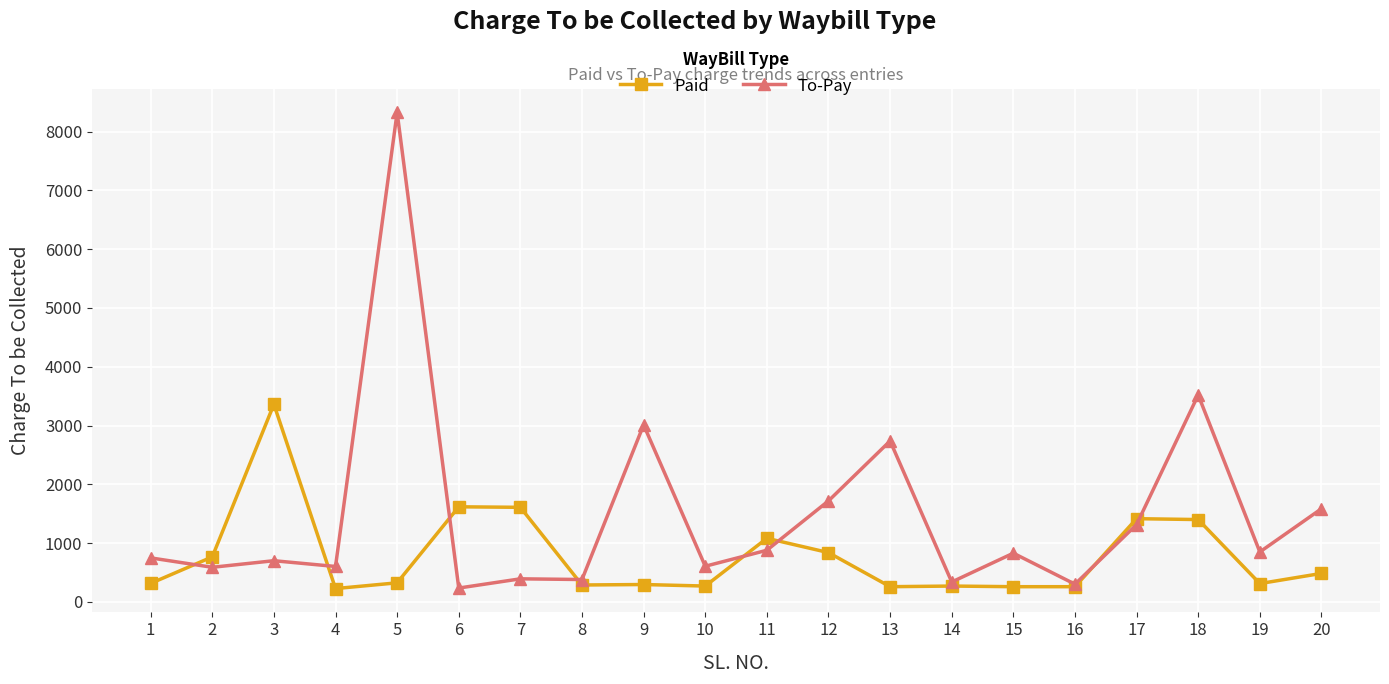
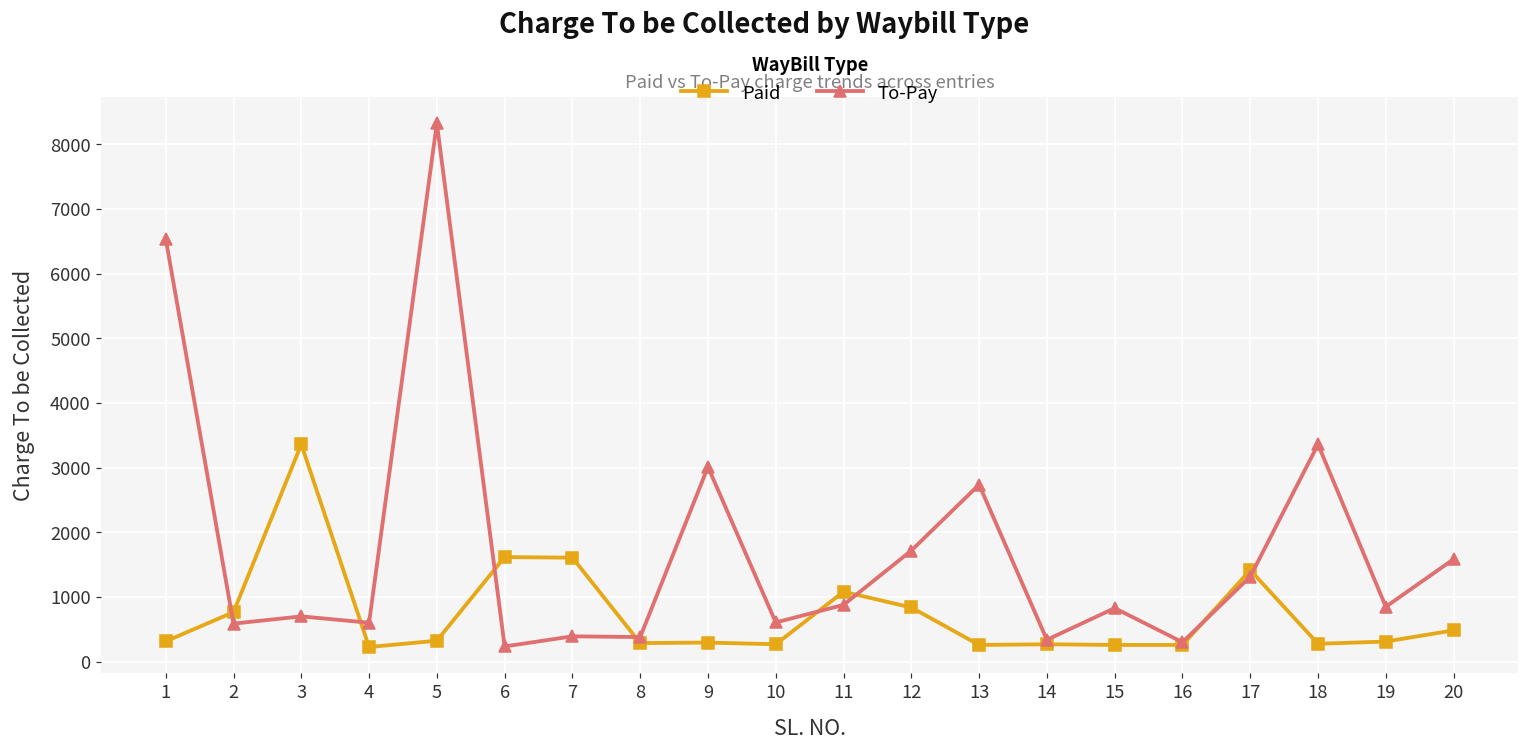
To-Pay, 1: 700 -> 6500
Paid, 18: 1400 -> 300
To-Pay, 18: 3500 -> 3400
